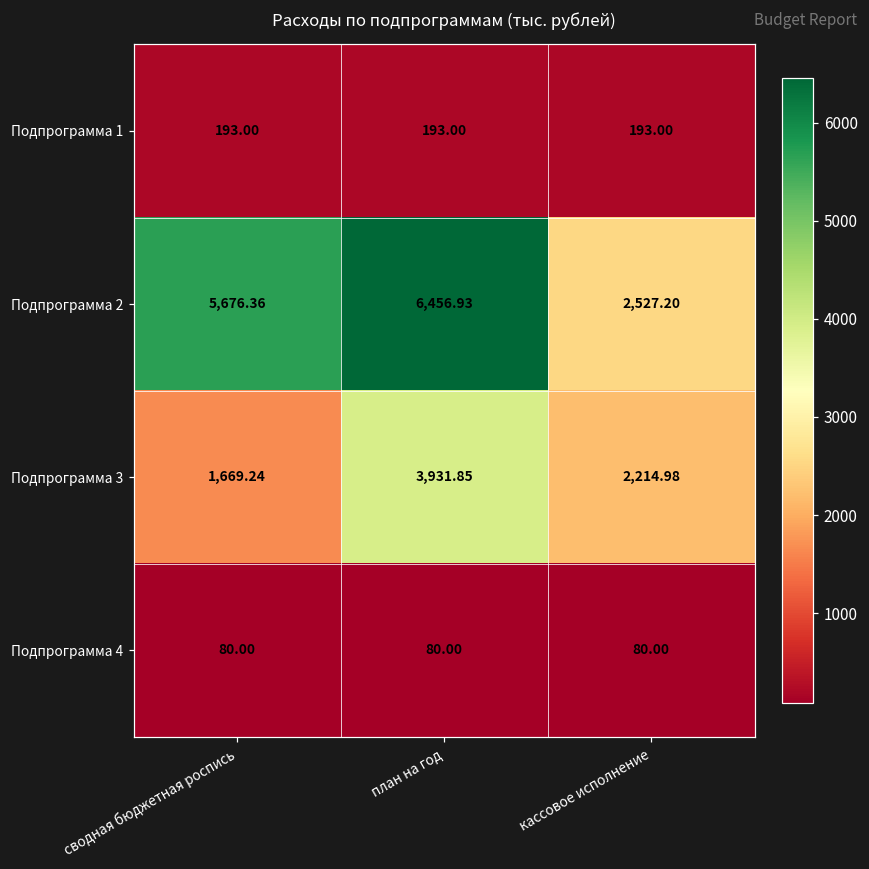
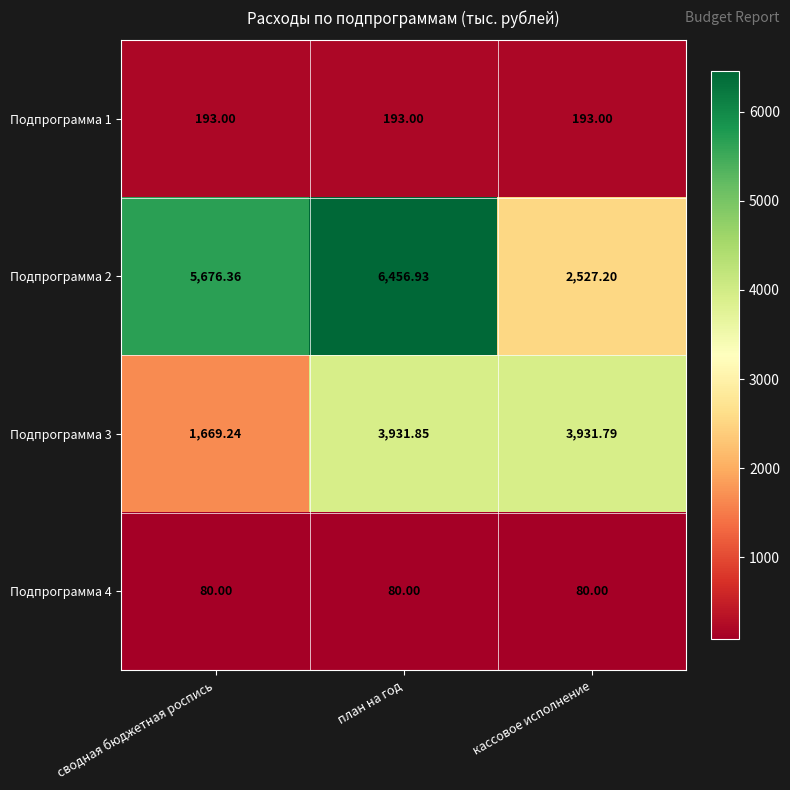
Подпрограмма 3, кассовое исполнение: 2,214.98 -> 3,931.79
